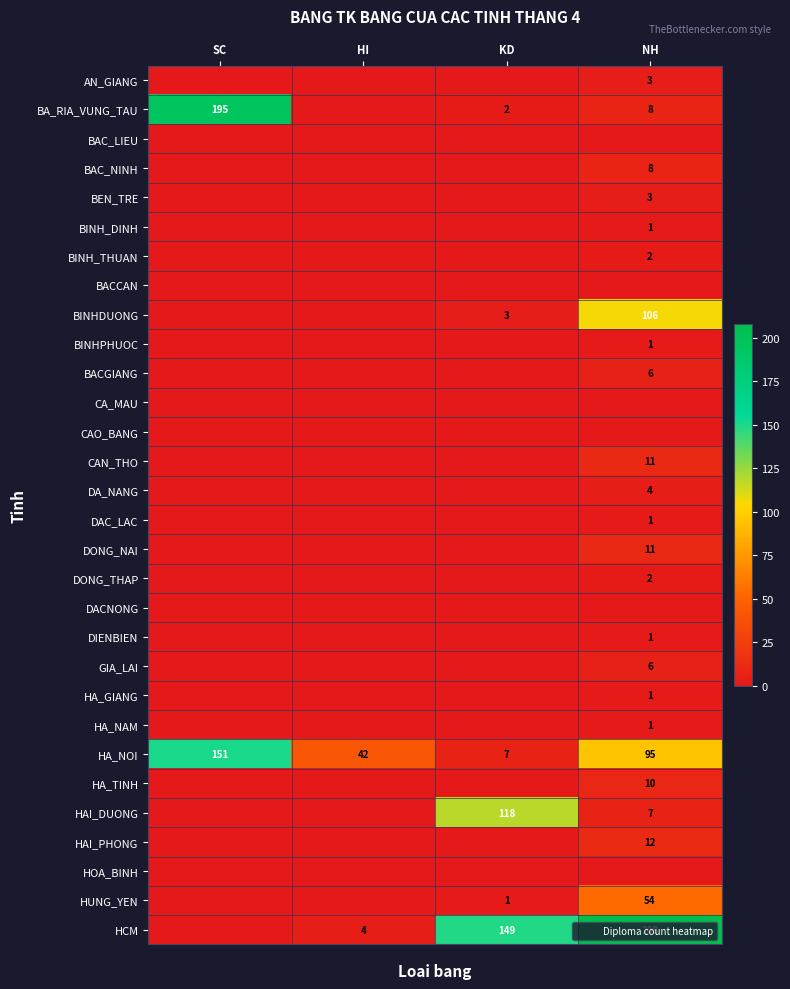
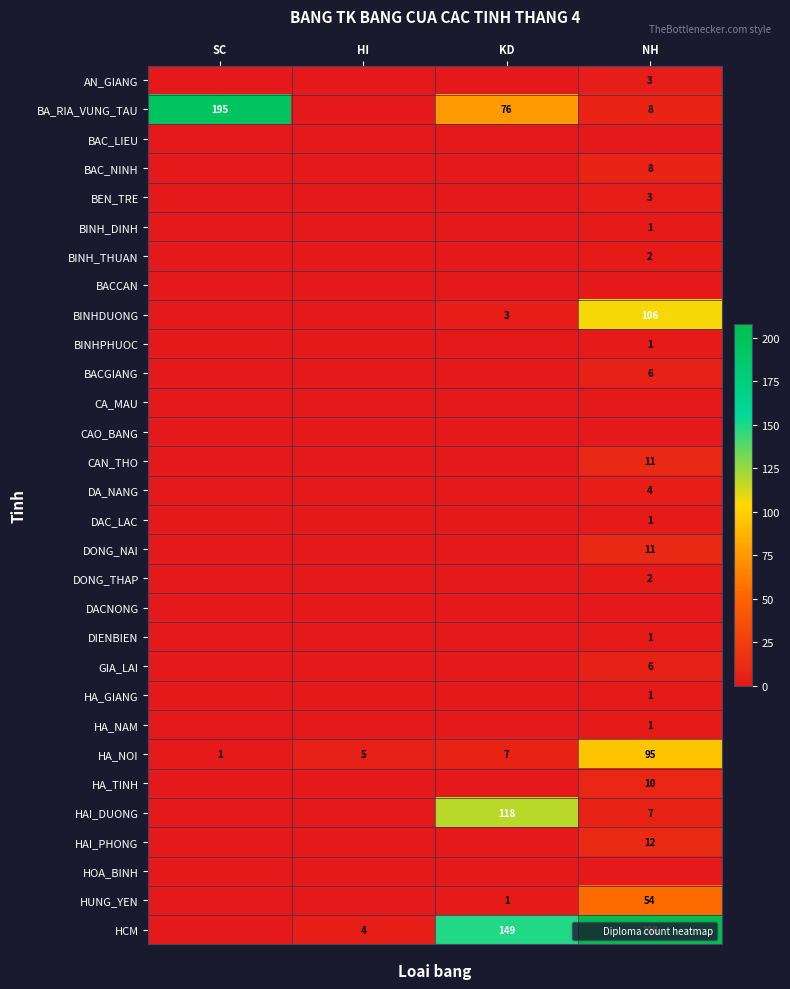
BA_RIA_VUNG_TAU, KD: 2 -> 76
HA_NOI, SC: 151 -> 1
HA_NOI, HI: 42 -> 5
